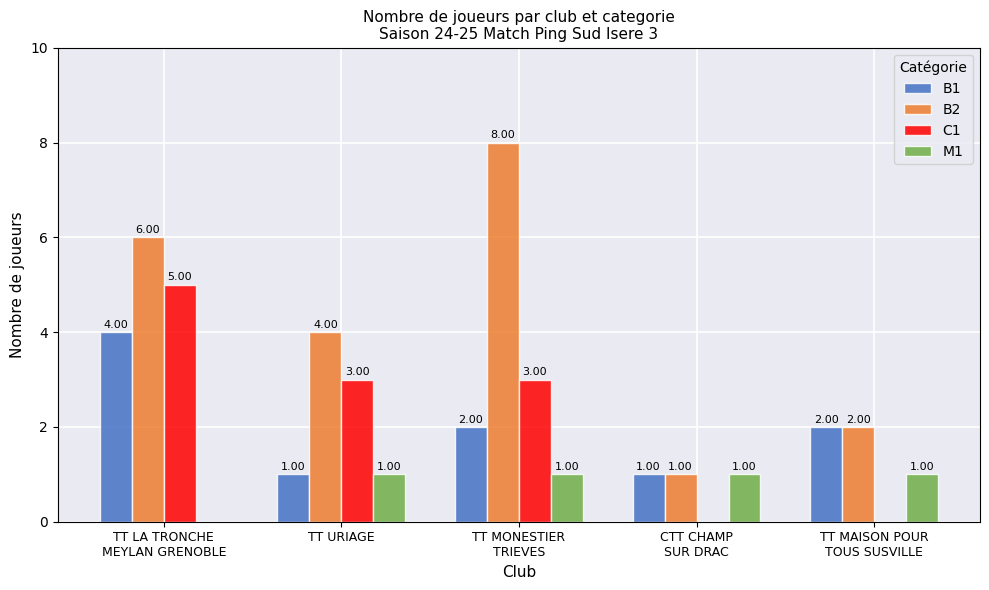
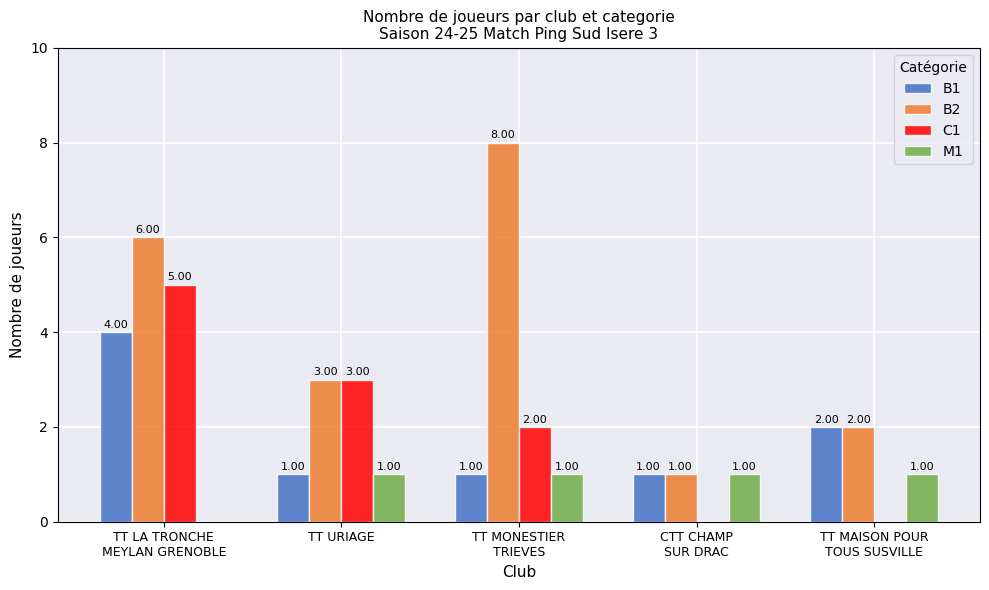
B2, TT URIAGE: 4.00 -> 3.00
B1, TT MONESTIER TRIEVES: 2.00 -> 1.00
C1, TT MONESTIER TRIEVES: 3.00 -> 2.00
